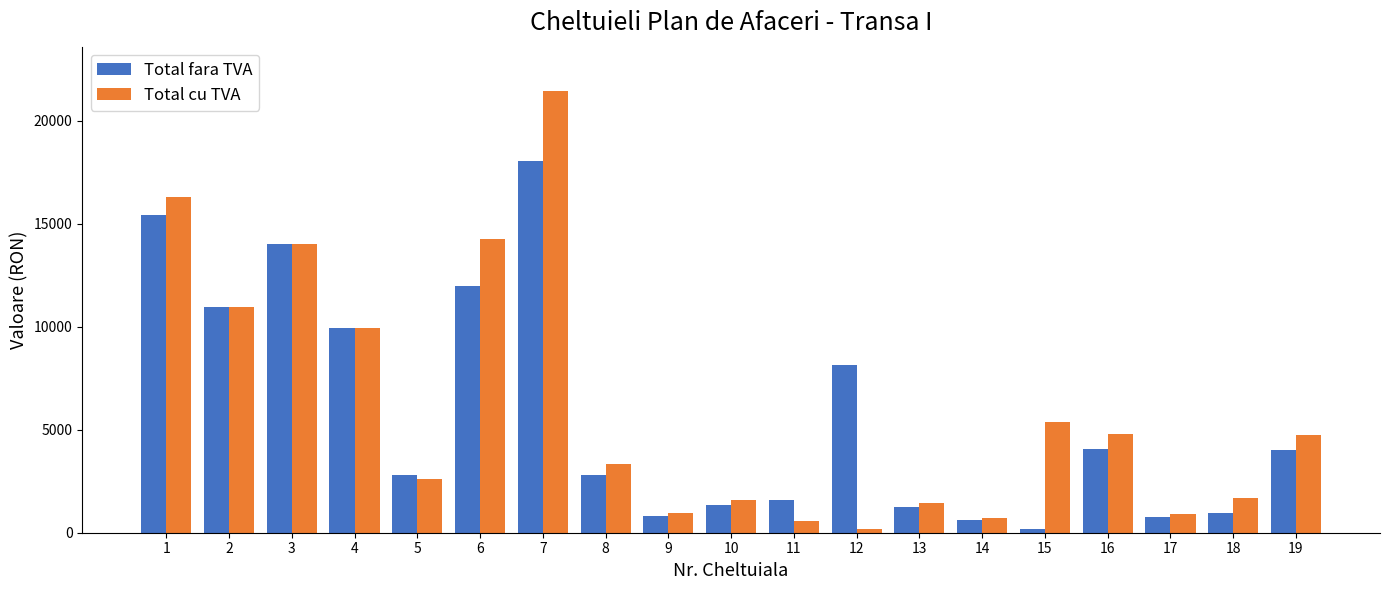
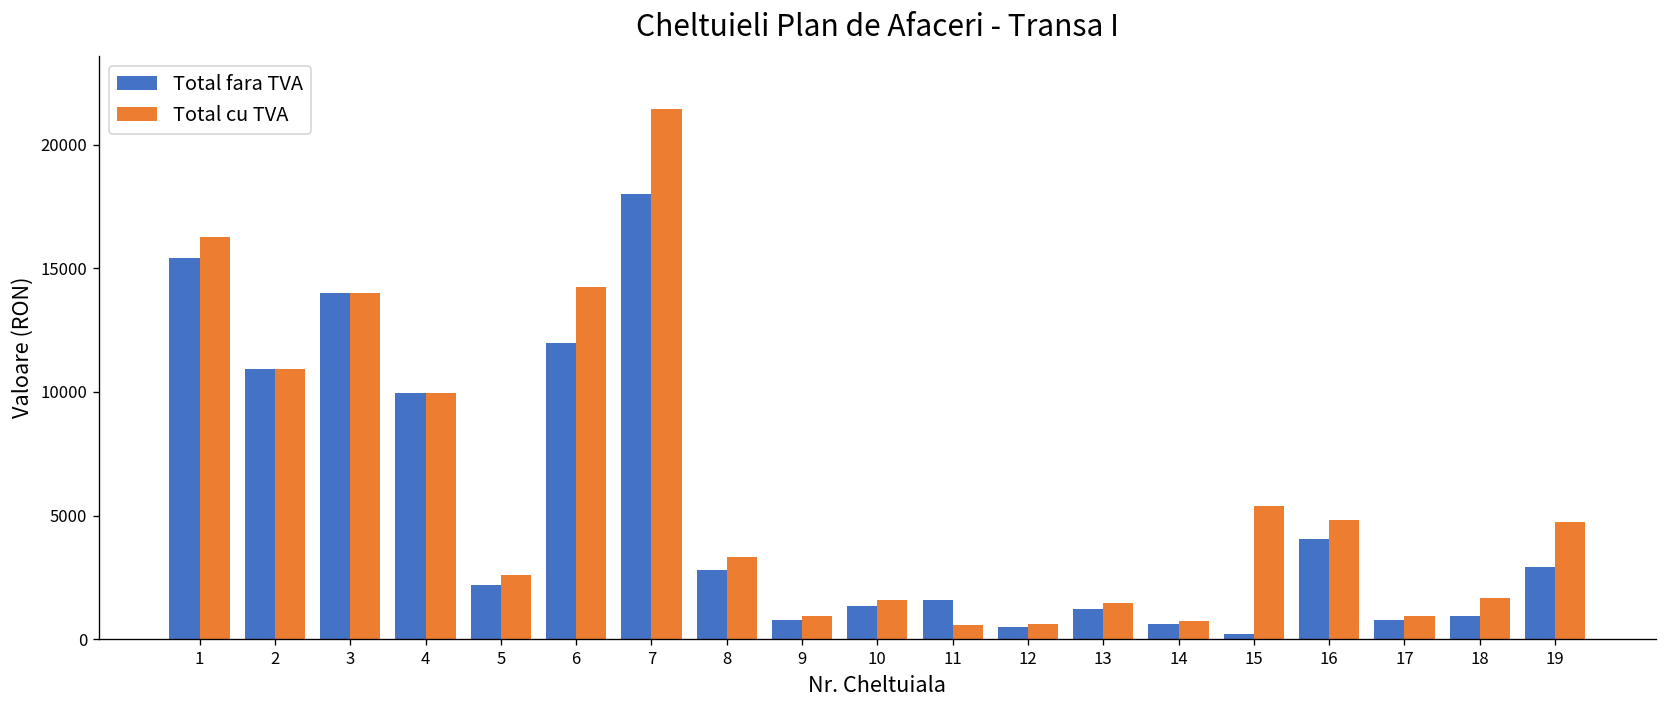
Total fara TVA, 5: 2800 -> 2200
Total fara TVA, 12: 8100 -> 500
Total cu TVA, 12: 200 -> 600
Total fara TVA, 19: 4000 -> 2900
